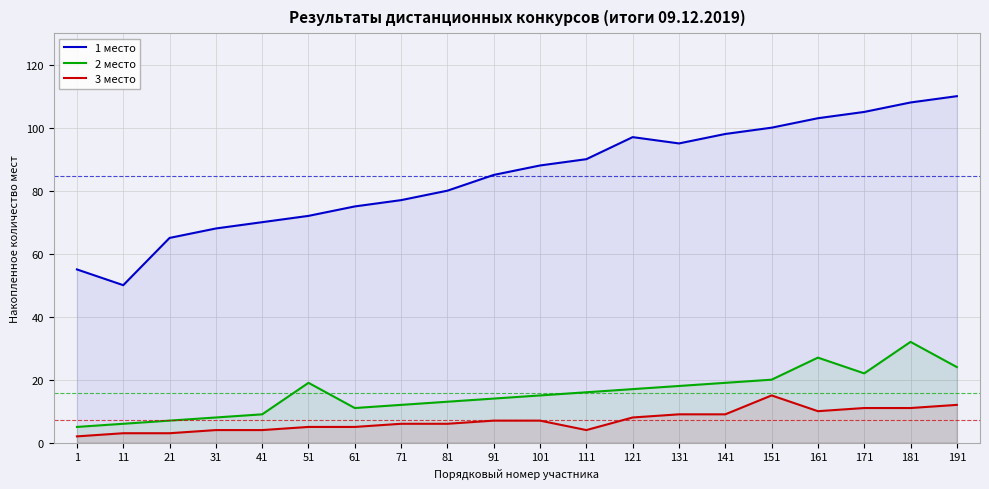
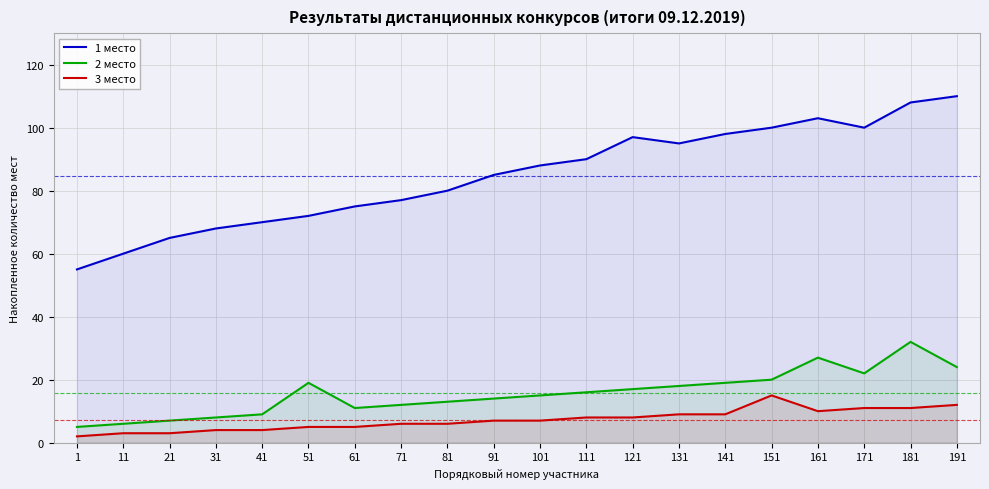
1 место, 11: 50 -> 60
3 место, 111: 4 -> 8
1 место, 171: 105 -> 100
